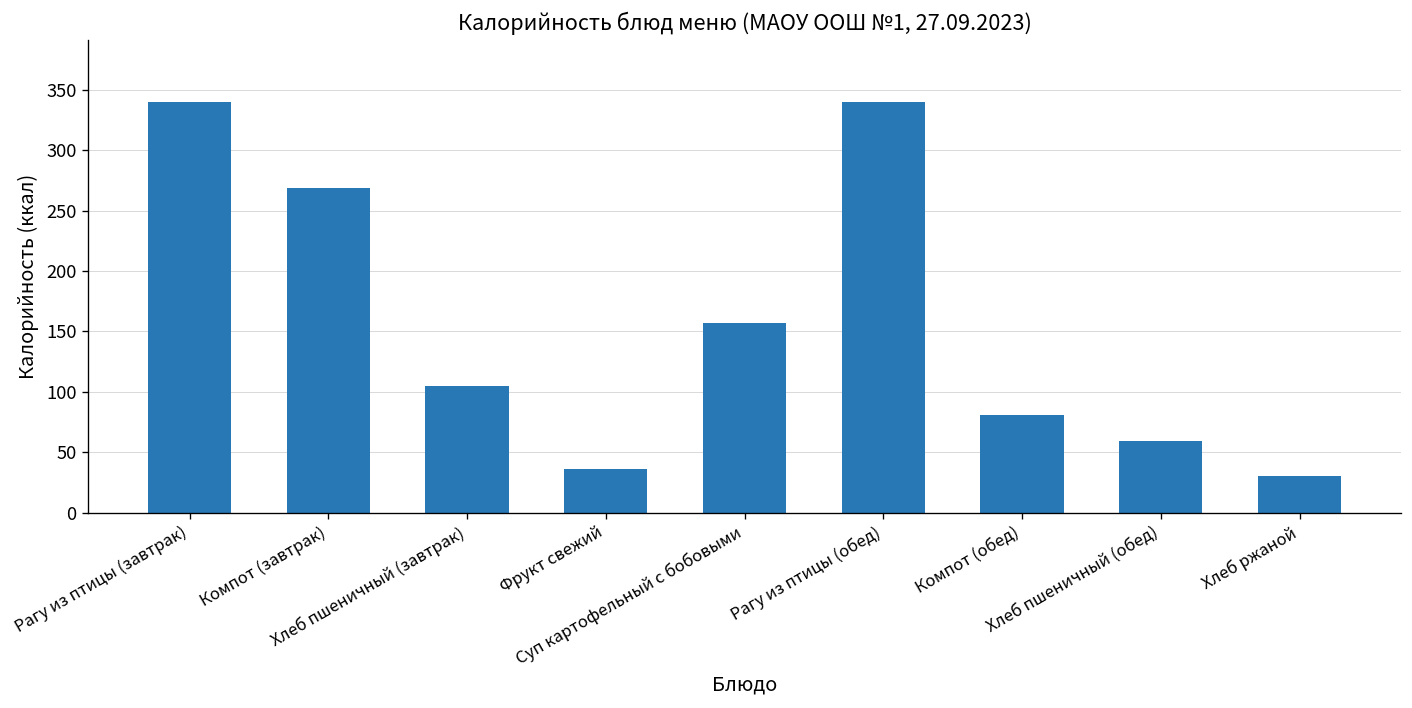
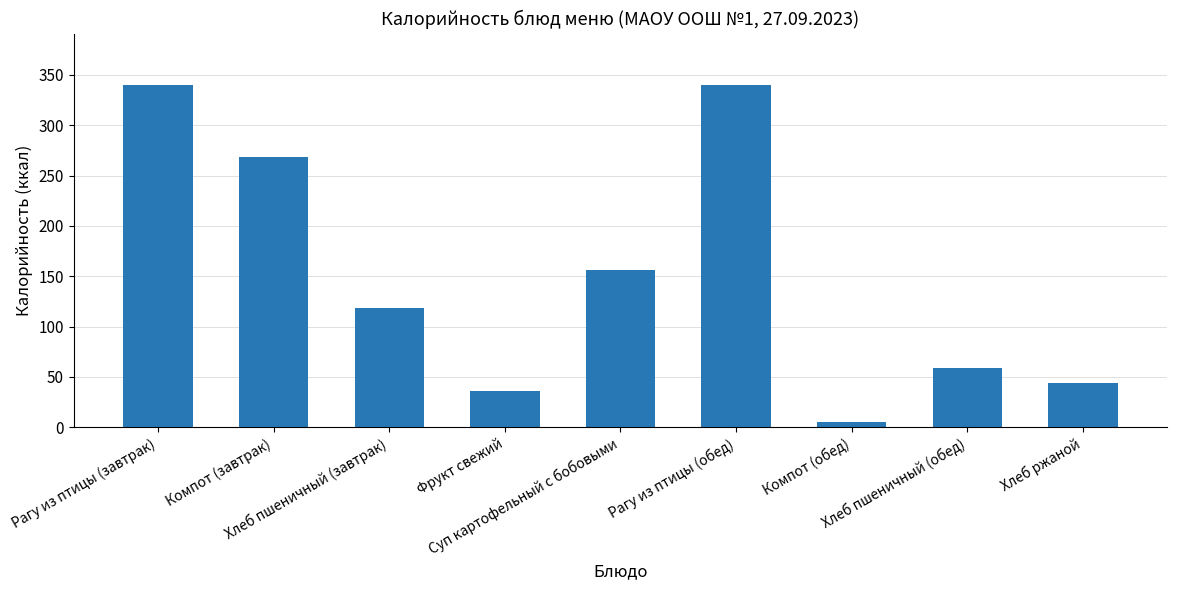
Хлеб пшеничный (завтрак): 104 -> 118
Компот (обед): 81 -> 5
Хлеб ржаной: 31 -> 44
